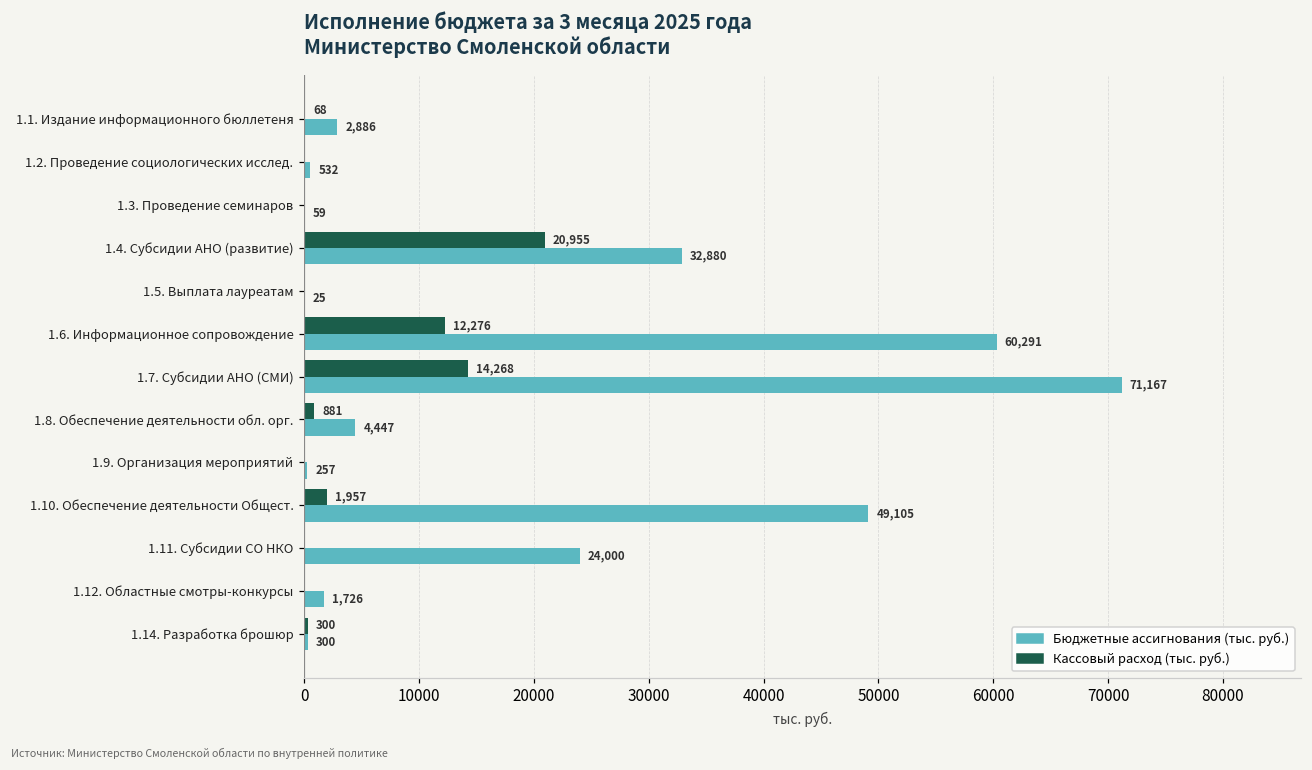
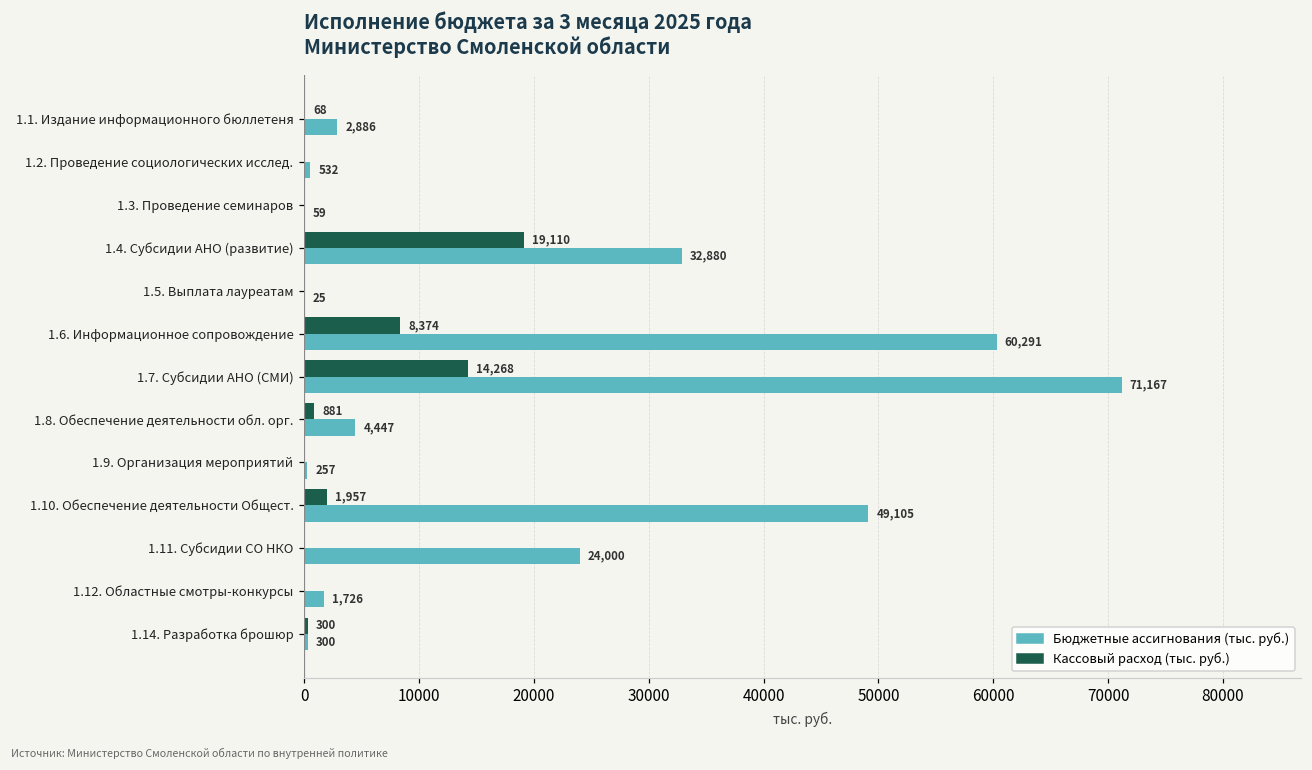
Кассовый расход (тыс. руб.), 1.4. Субсидии АНО (развитие): 20,955 -> 19,110
Кассовый расход (тыс. руб.), 1.6. Информационное сопровождение: 12,276 -> 8,374
